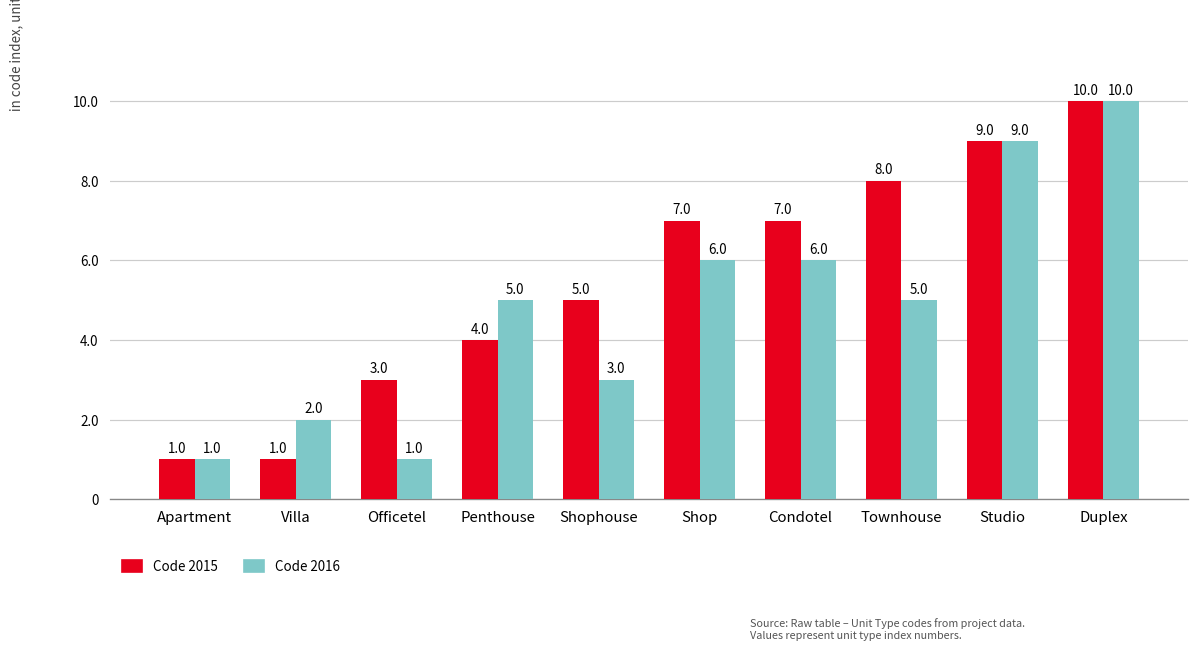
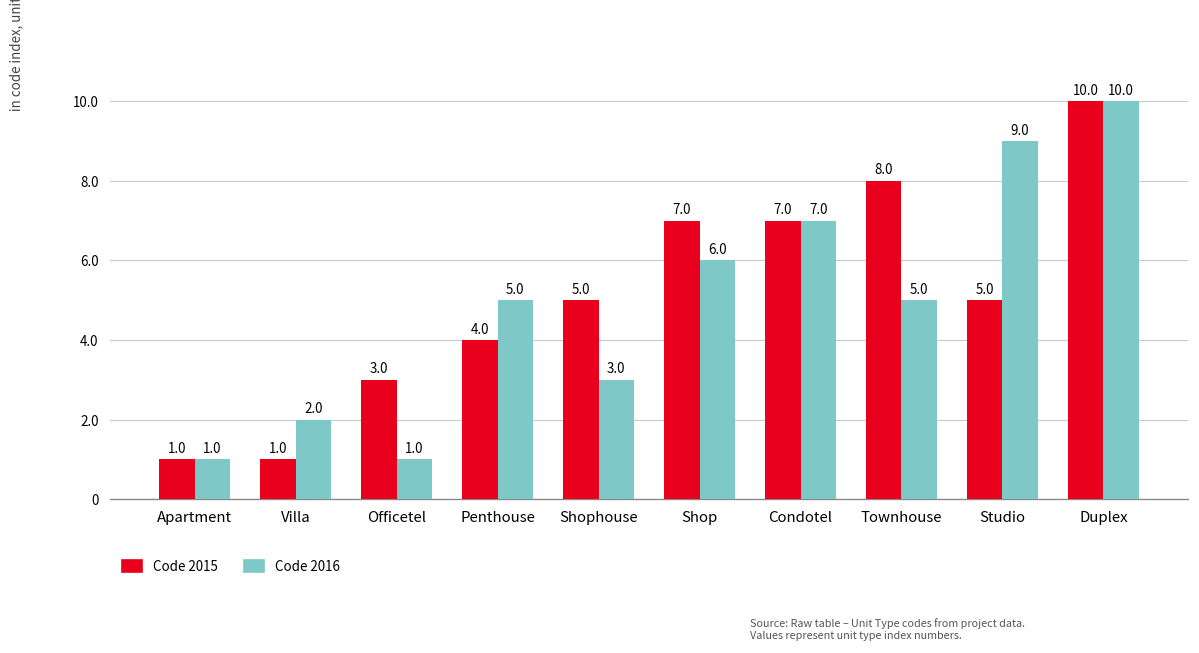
Code 2016, Condotel: 6.0 -> 7.0
Code 2015, Studio: 9.0 -> 5.0
